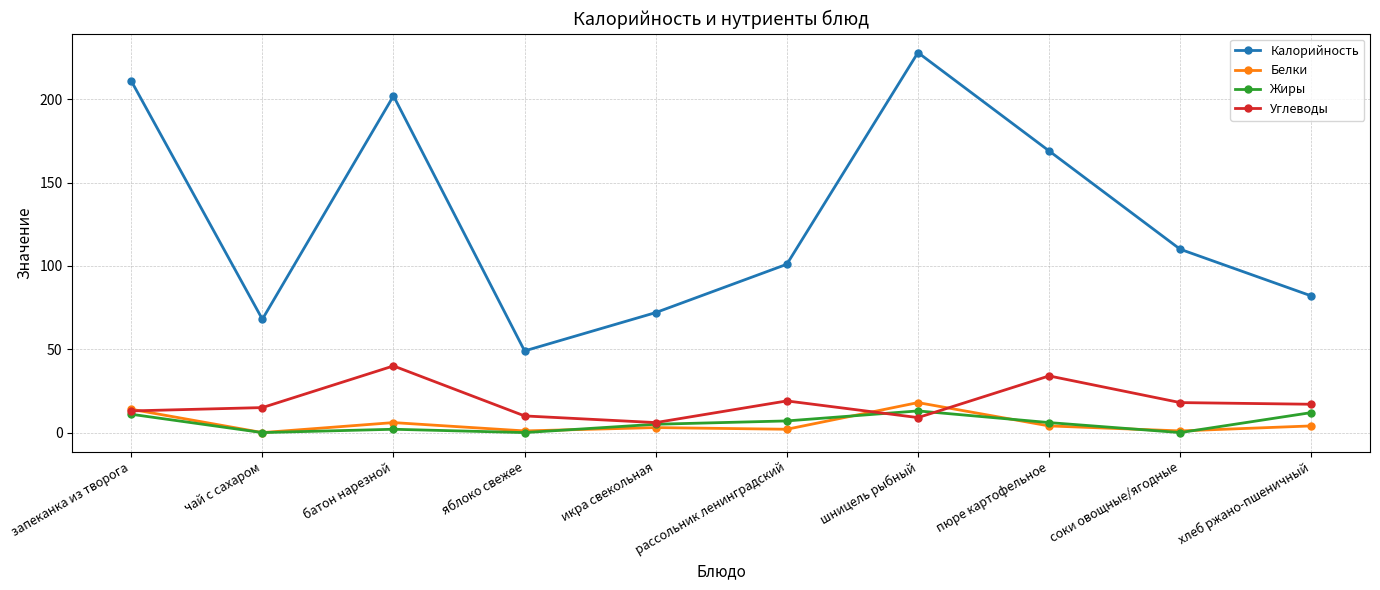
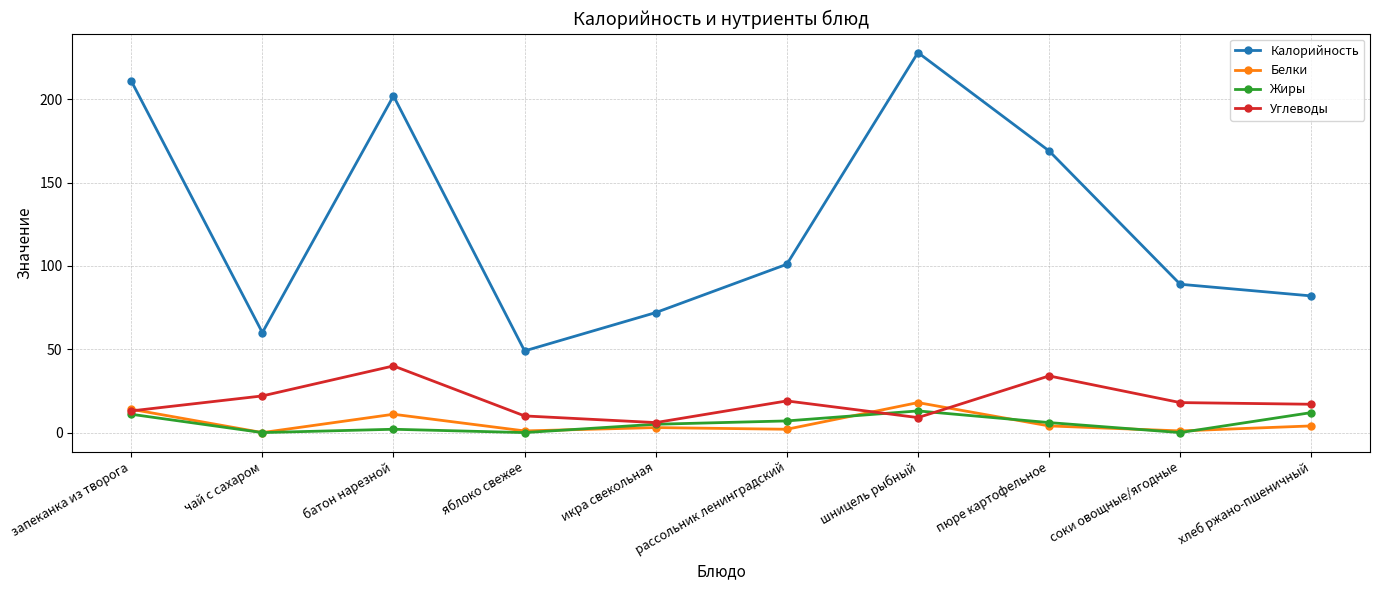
Калорийность, чай с сахаром: 68 -> 60
Углеводы, чай с сахаром: 15 -> 22
Белки, батон нарезной: 6 -> 11
Калорийность, соки овощные/ягодные: 110 -> 89
